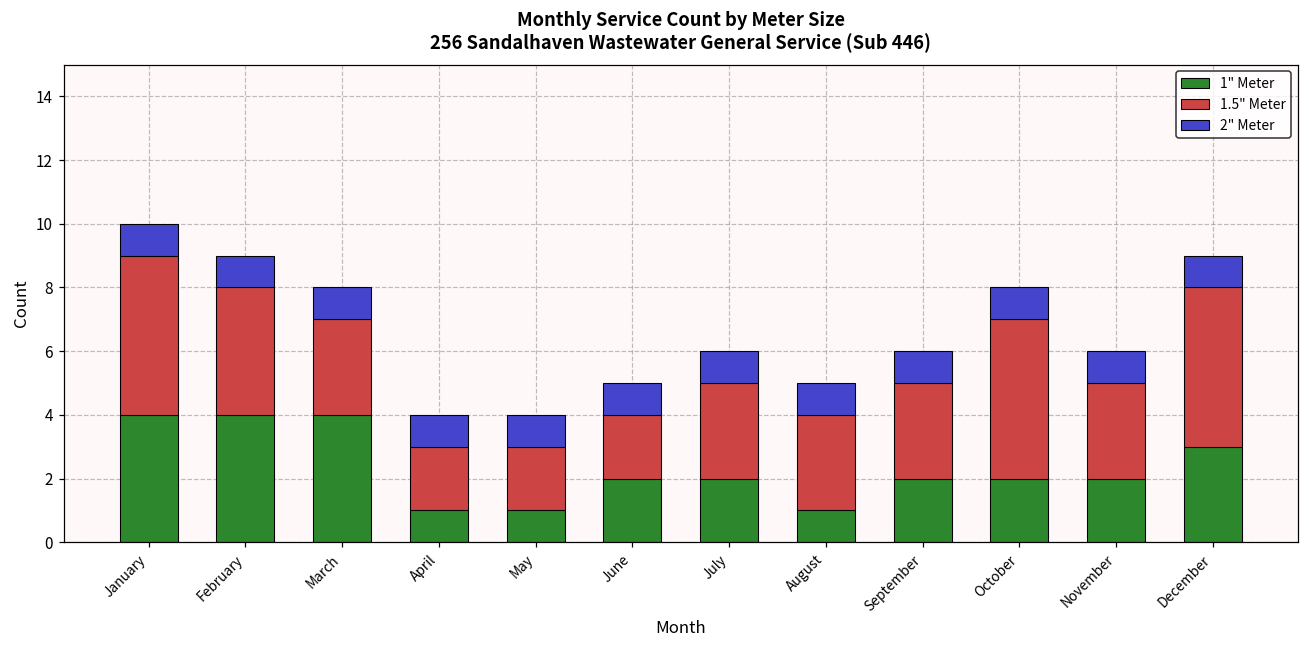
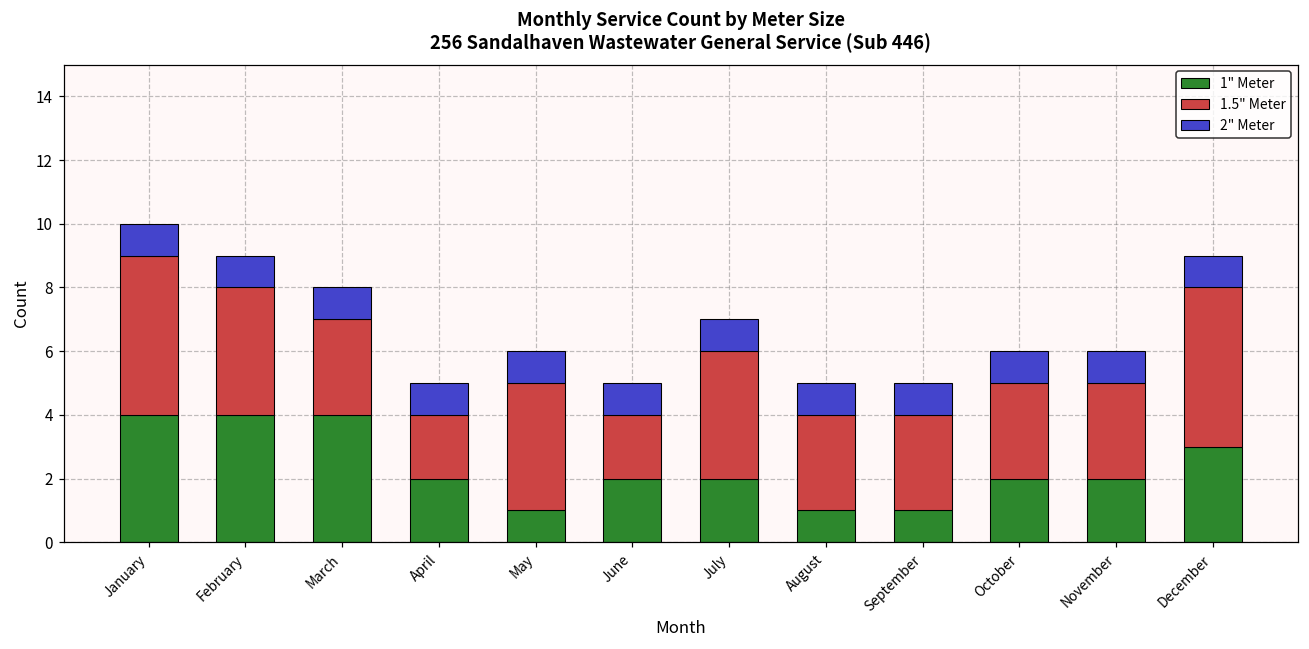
1" Meter, April: 1 -> 2
1.5" Meter, May: 2 -> 4
1.5" Meter, July: 3 -> 4
1" Meter, September: 2 -> 1
1.5" Meter, October: 5 -> 3
